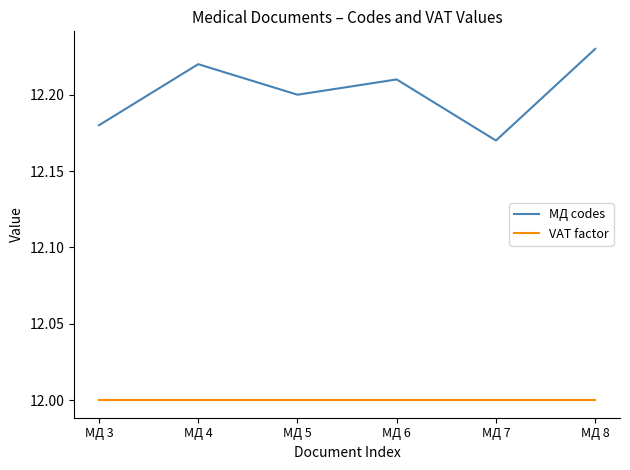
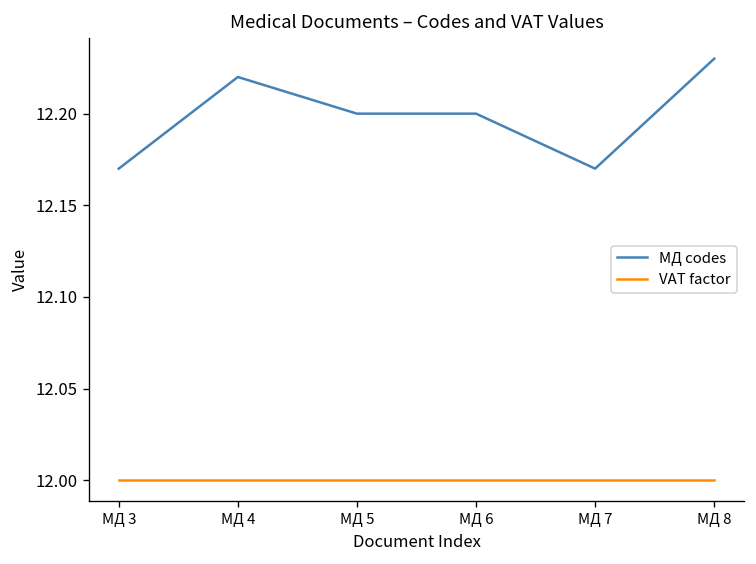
МД codes, МД 3: 12.18 -> 12.17
МД codes, МД 6: 12.21 -> 12.20
